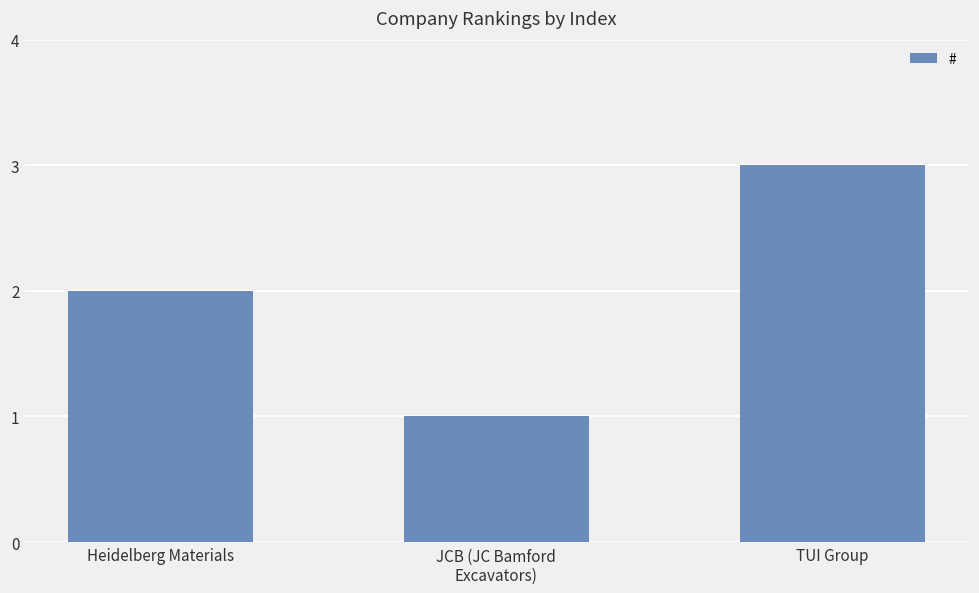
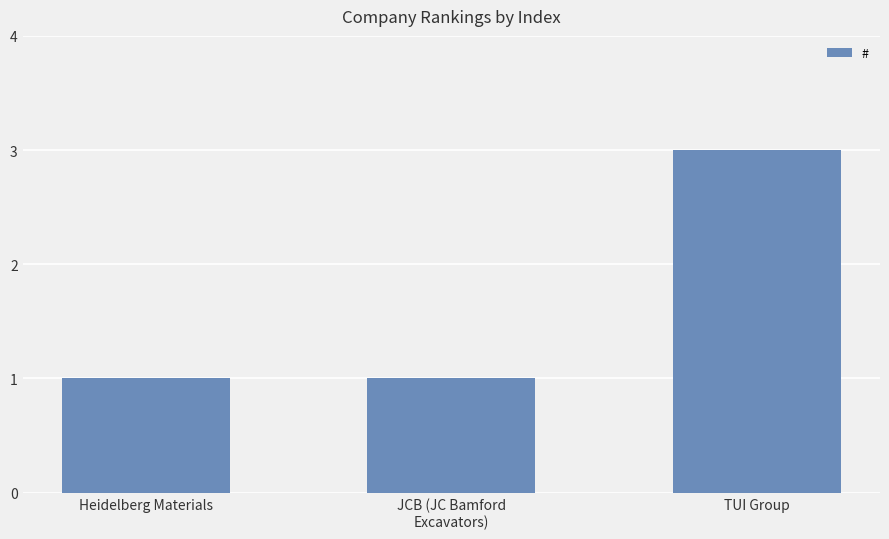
Heidelberg Materials: 2 -> 1
